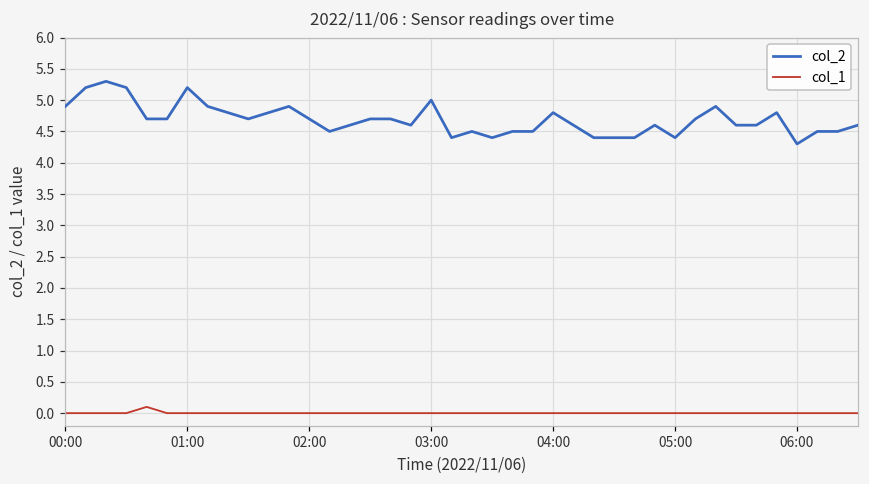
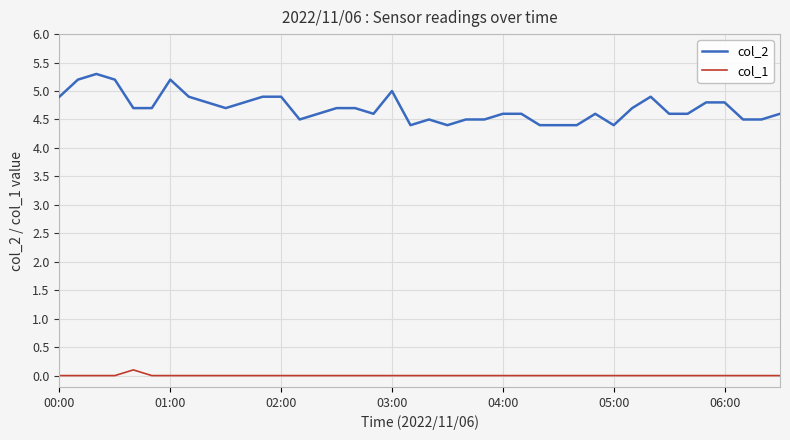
col_2, 02:00: 4.7 -> 4.9
col_2, 04:00: 4.8 -> 4.6
col_2, 06:00: 4.3 -> 4.8
